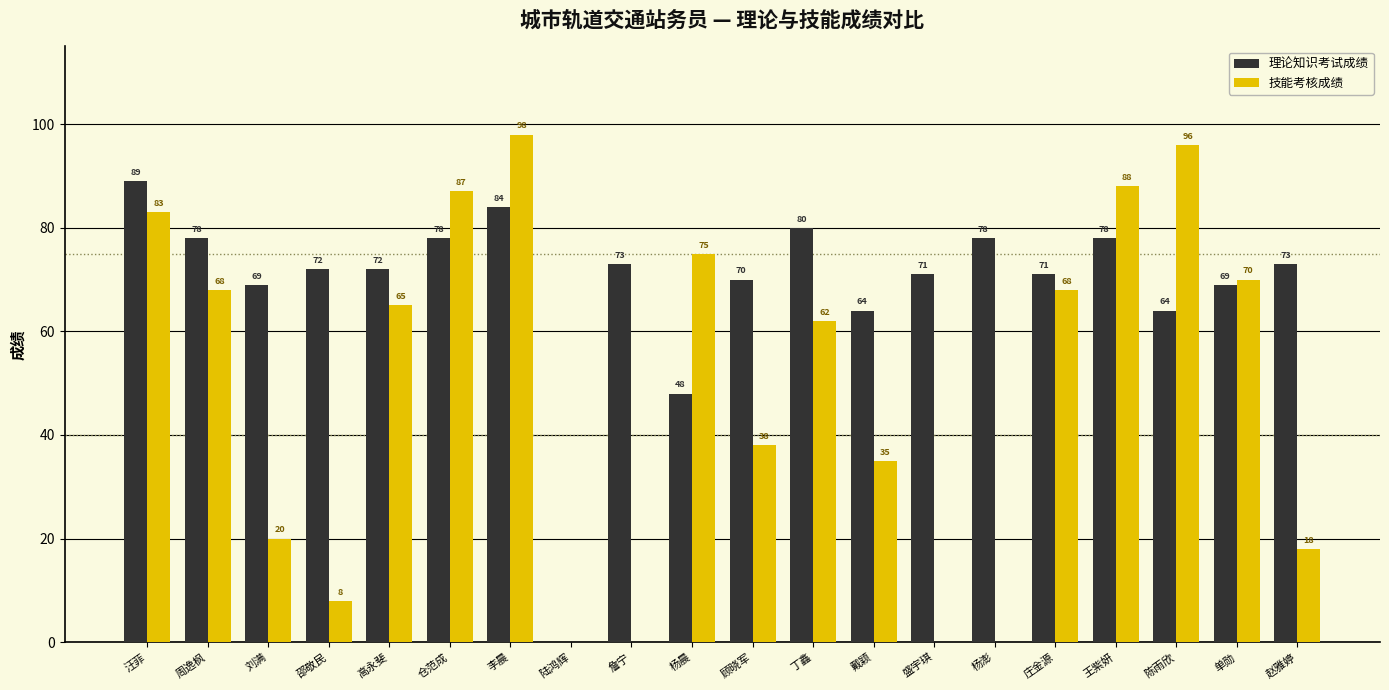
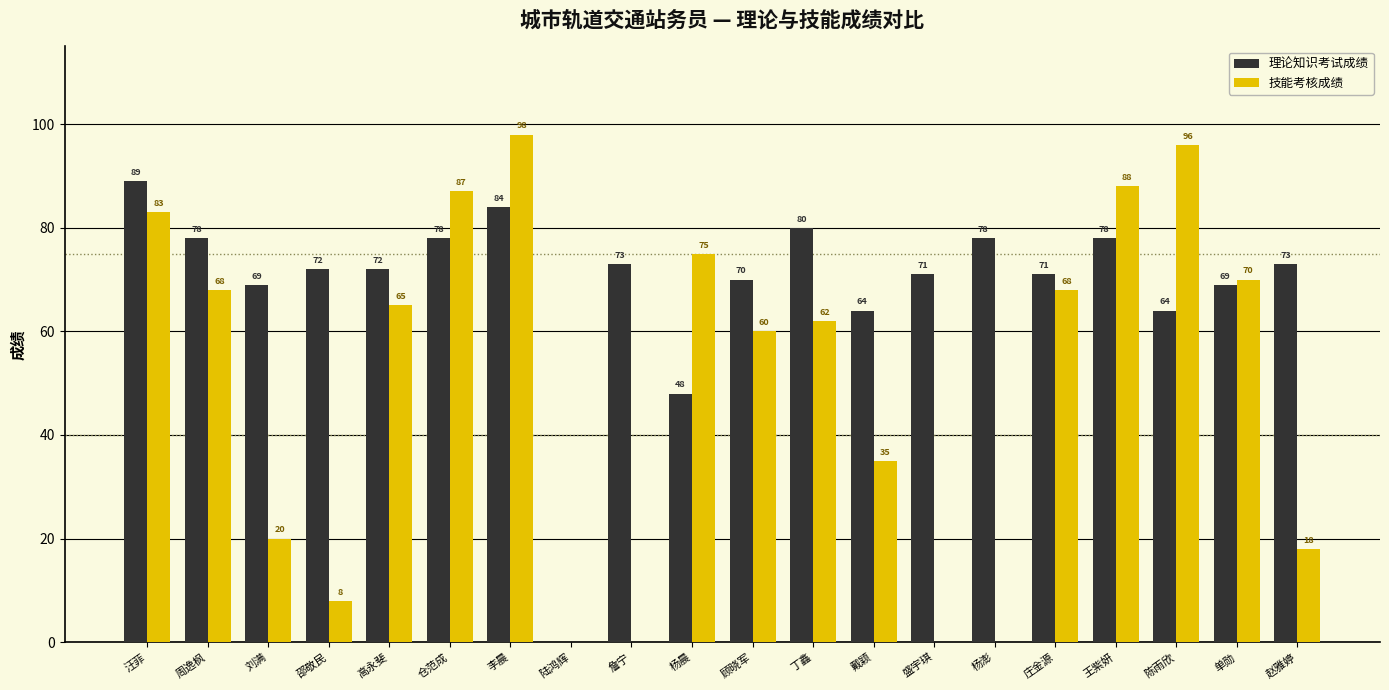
技能考核成绩, 顾晓军: 38 -> 60
